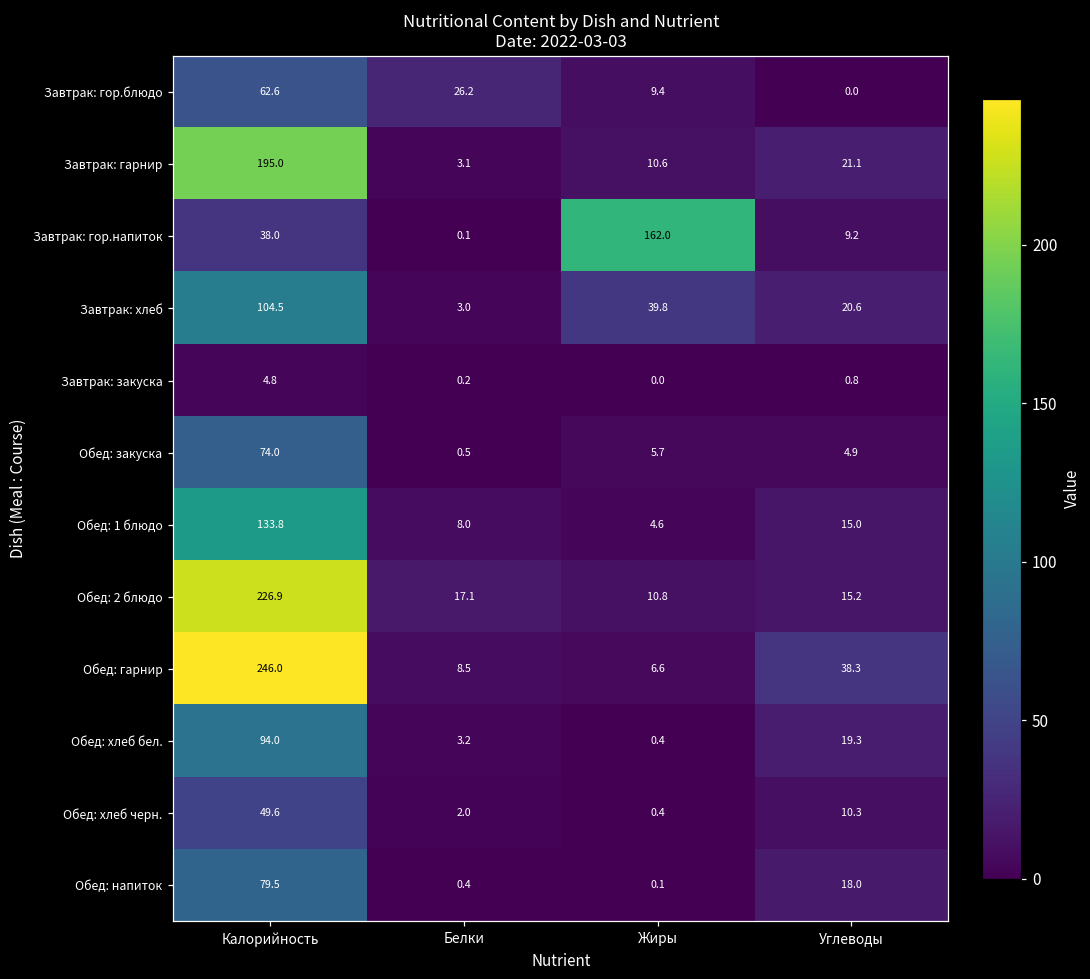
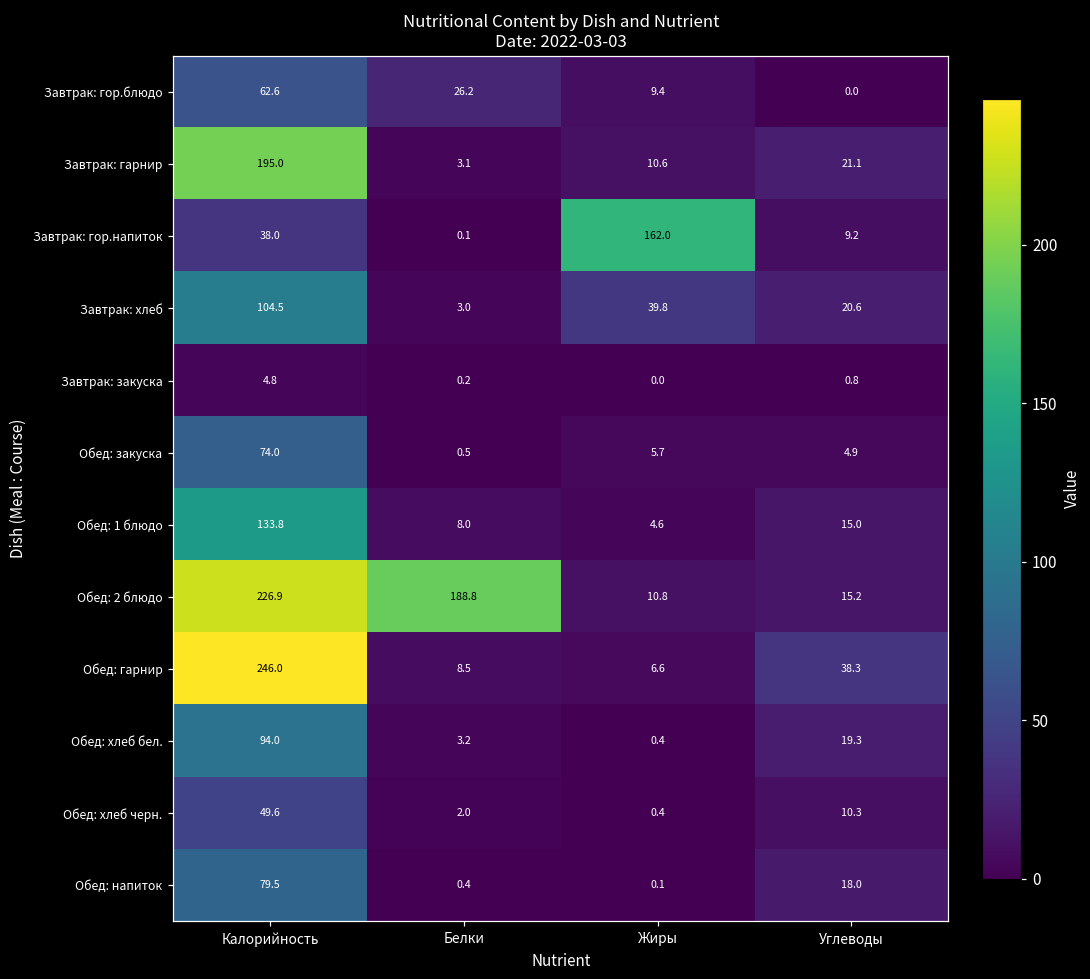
Обед: 2 блюдо, Белки: 17.1 -> 188.8
